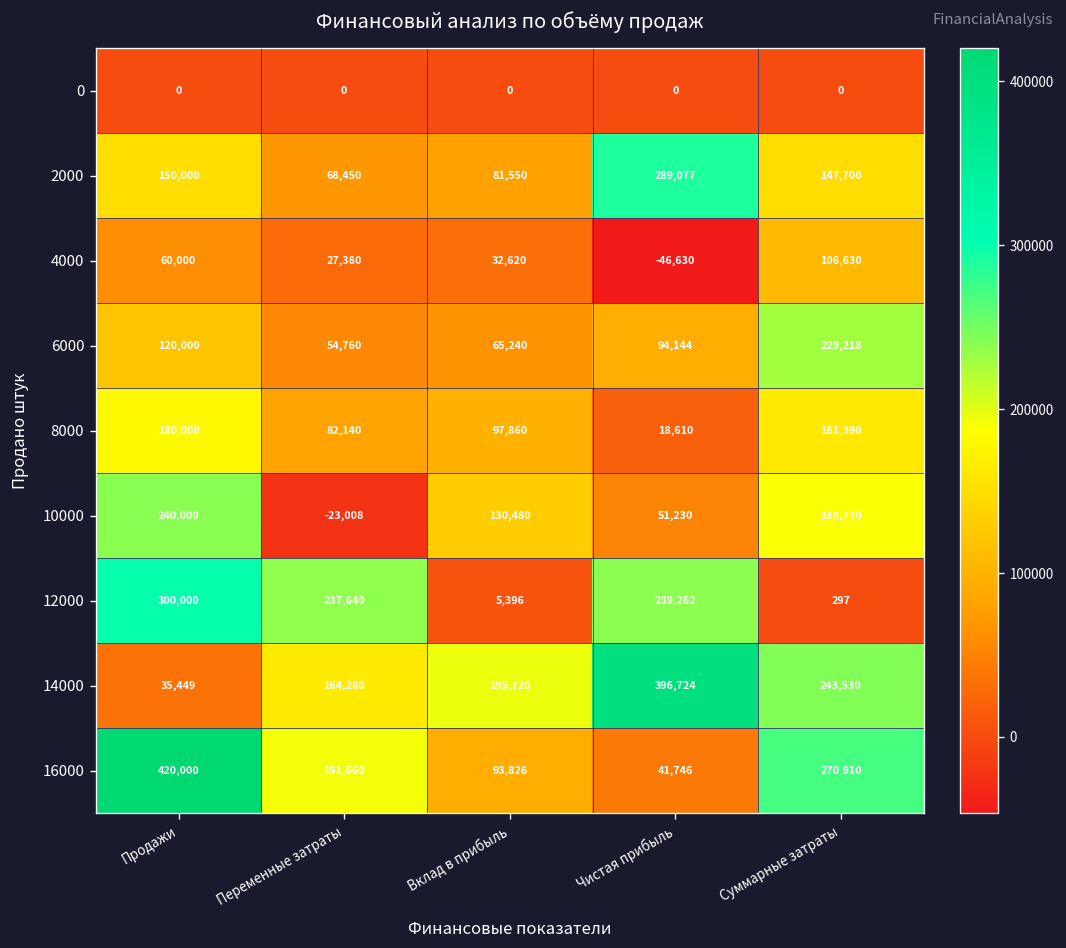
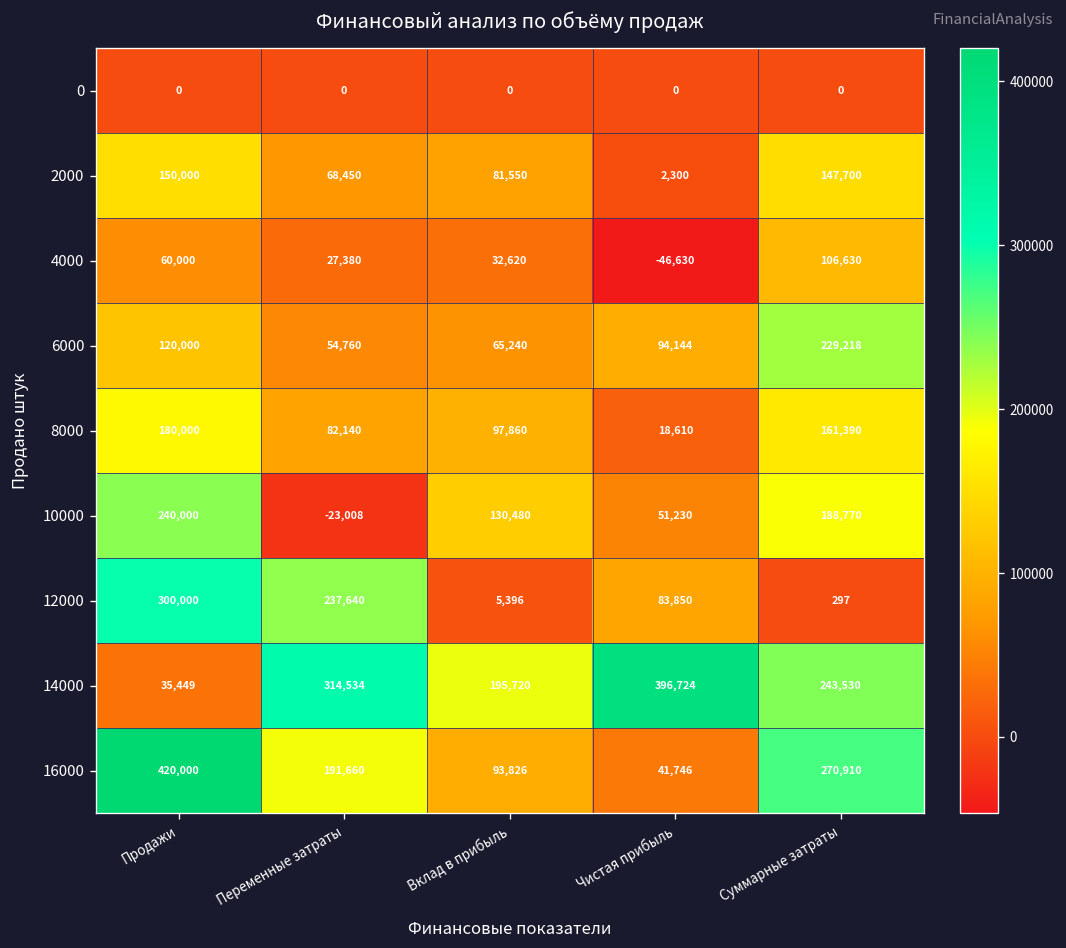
2000, Чистая прибыль: 289,077 -> 2,300
12000, Чистая прибыль: 239,262 -> 83,850
14000, Переменные затраты: 164,280 -> 314,534
